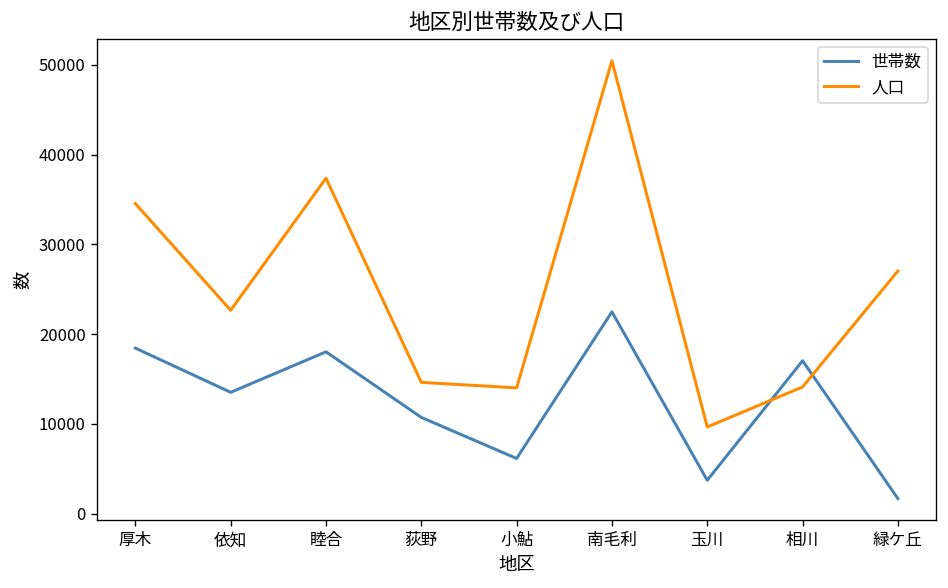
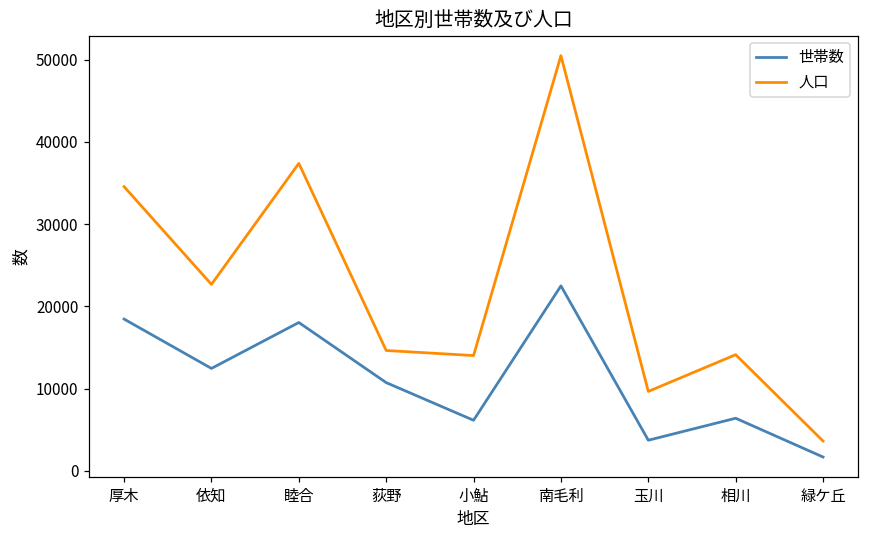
世帯数, 依知: 14000 -> 12000
世帯数, 相川: 17000 -> 6000
人口, 緑ケ丘: 27000 -> 4000
